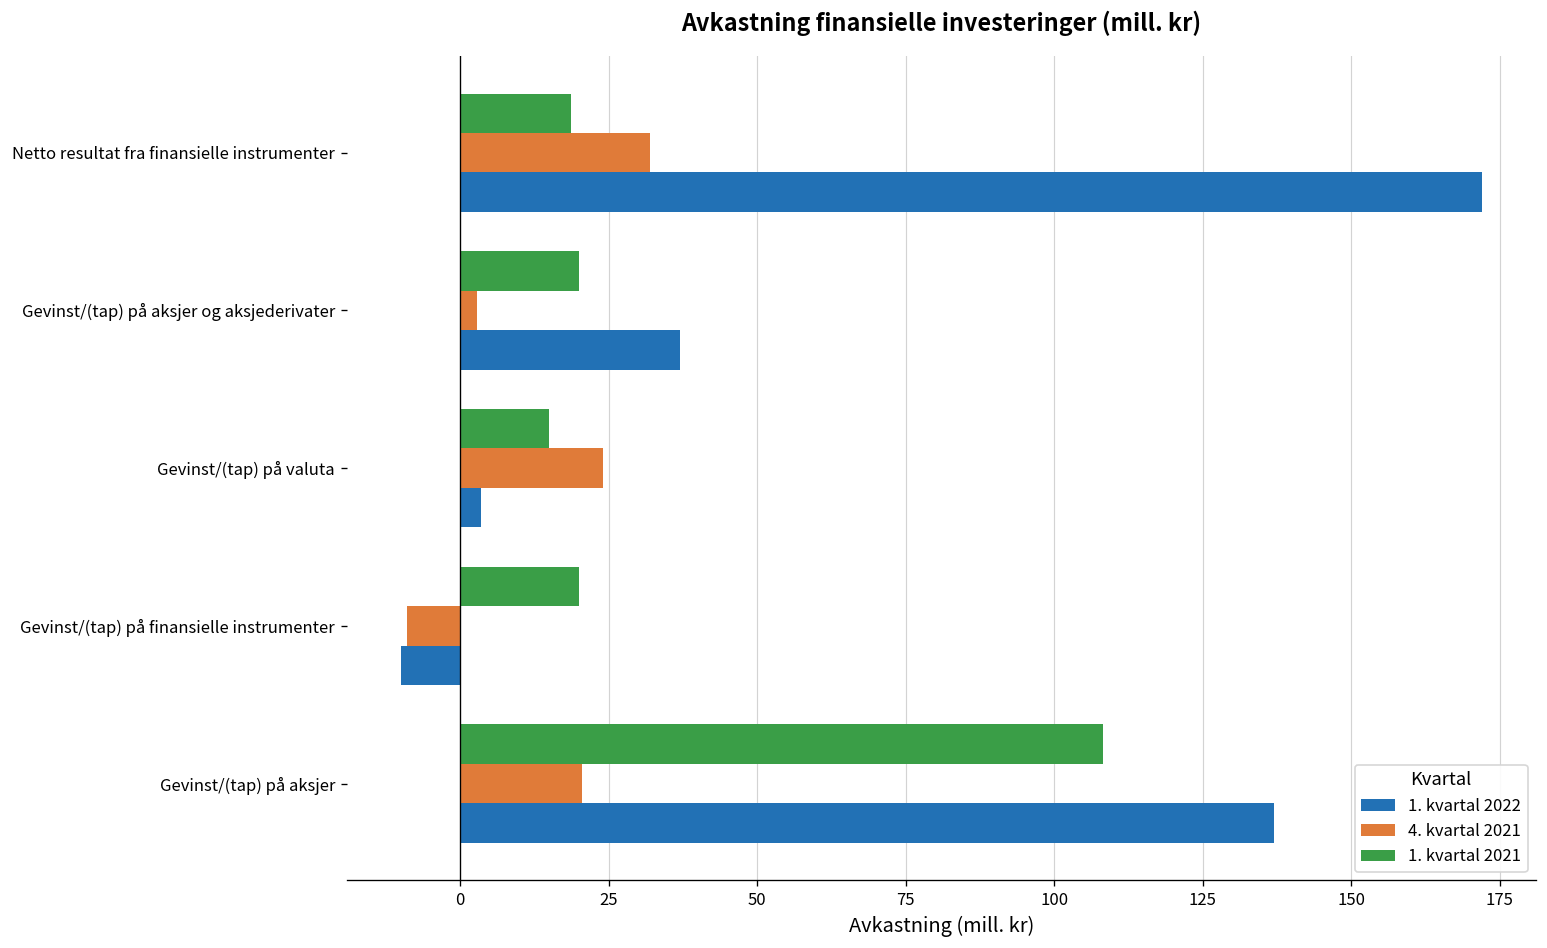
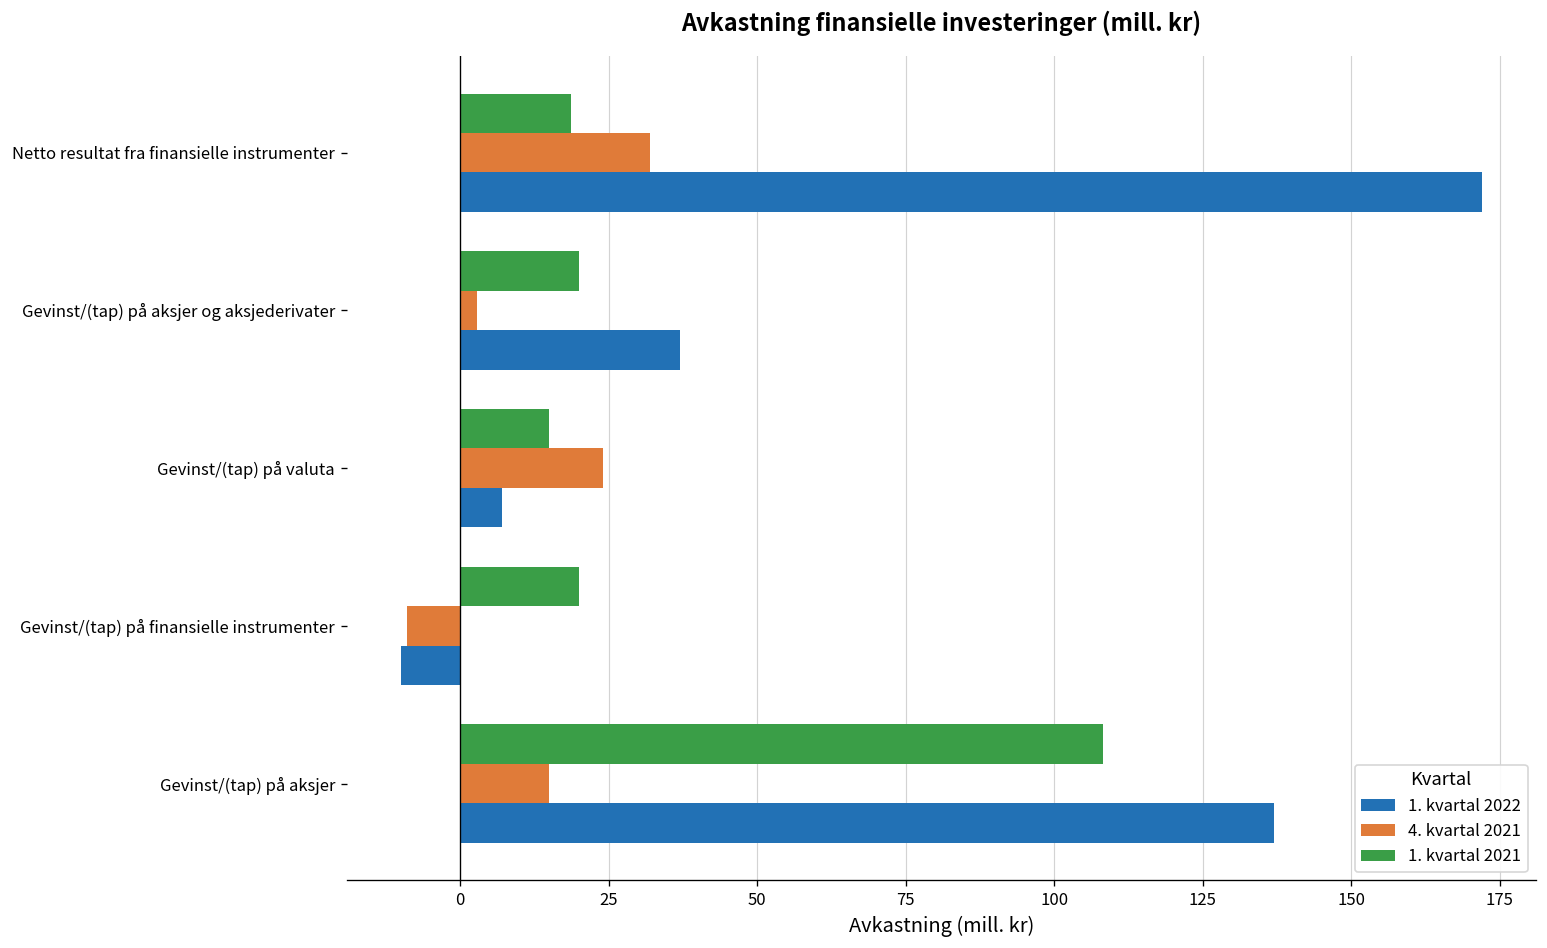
1. kvartal 2022, Gevinst/(tap) på valuta: 4 -> 7
4. kvartal 2021, Gevinst/(tap) på aksjer: 21 -> 15
